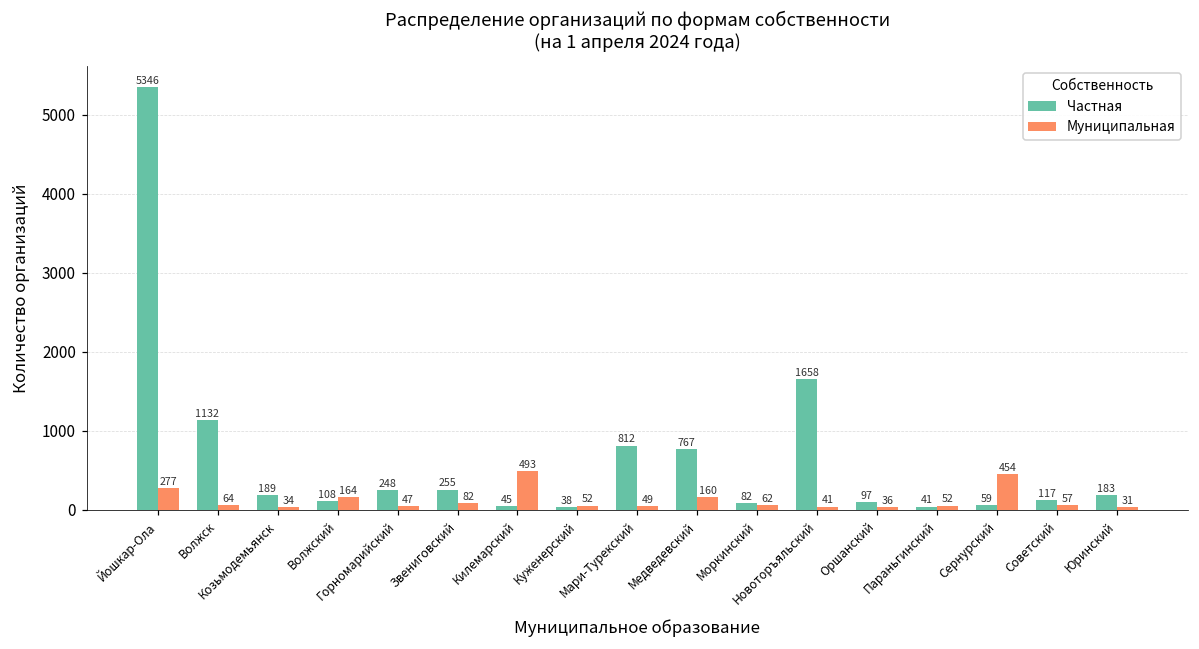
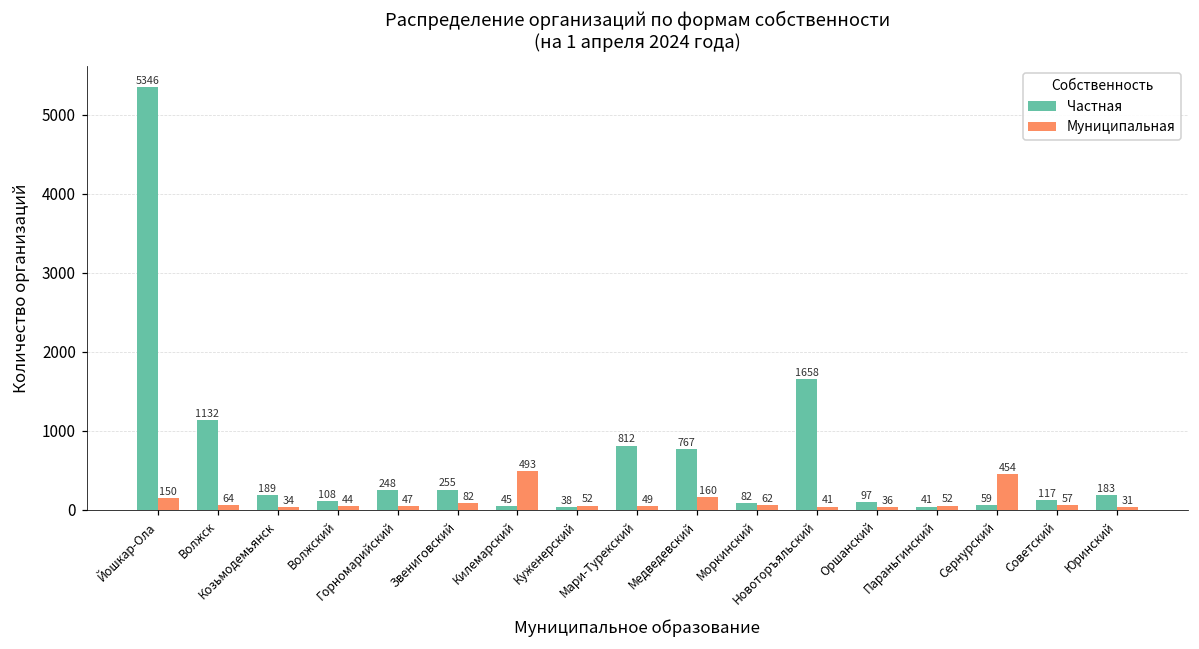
Муниципальная, Йошкар-Ола: 277 -> 150
Муниципальная, Волжский: 164 -> 44
